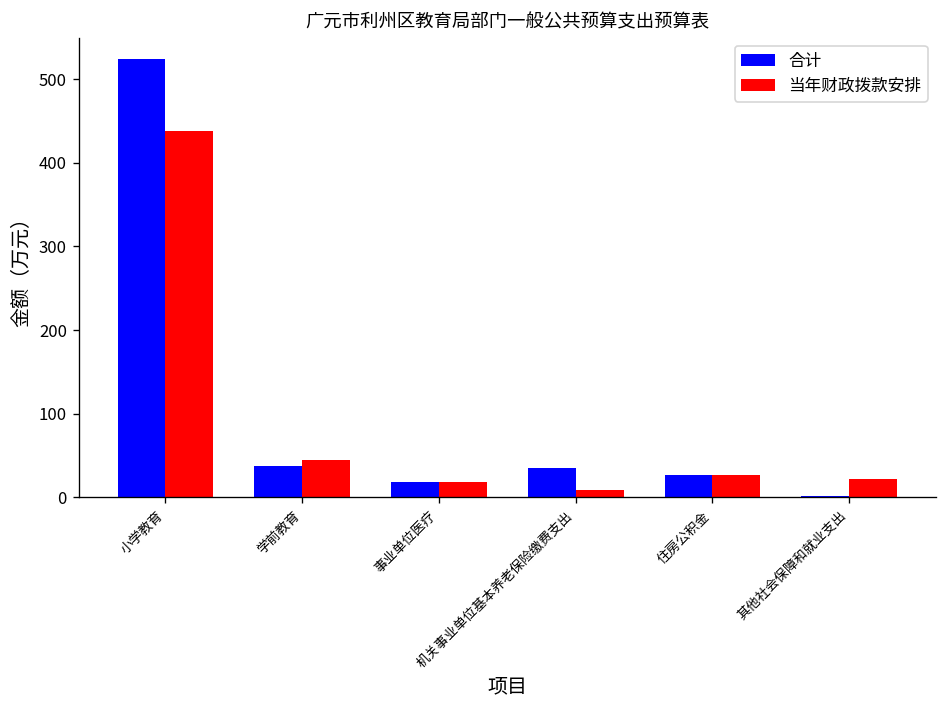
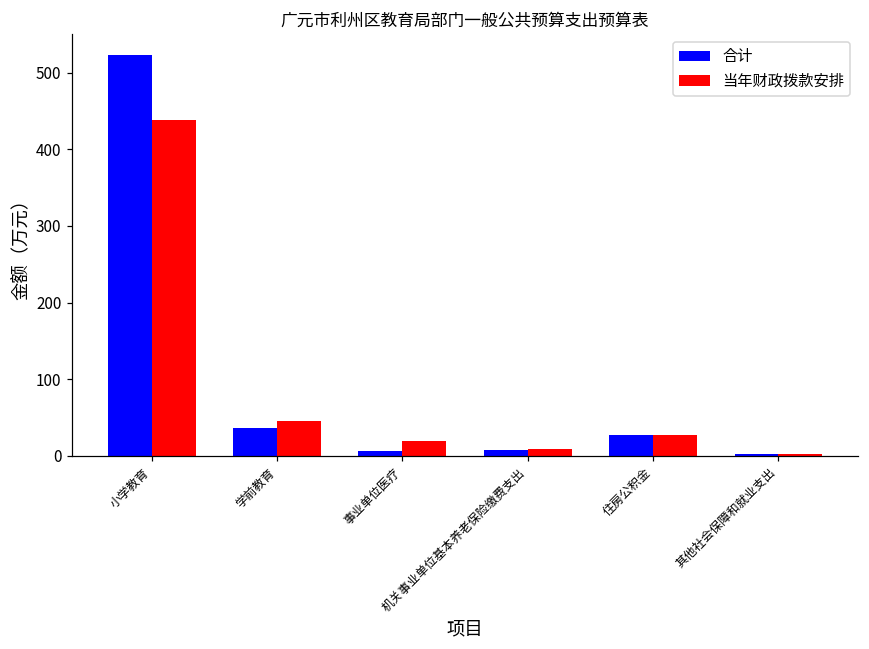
合计, 事业单位医疗: 20 -> 10
合计, 机关事业单位基本养老保险缴费支出: 40 -> 10
当年财政拨款安排, 其他社会保障和就业支出: 20 -> 0
